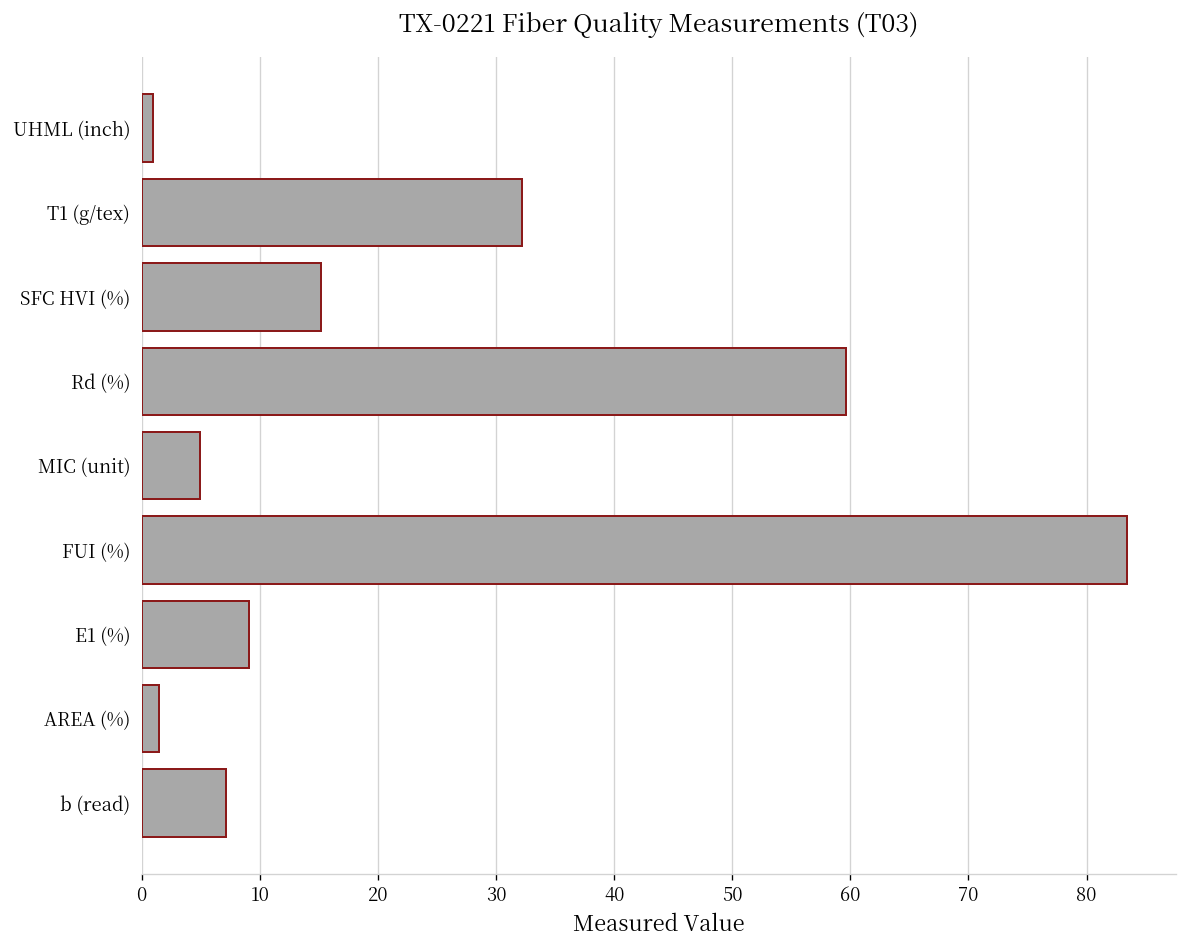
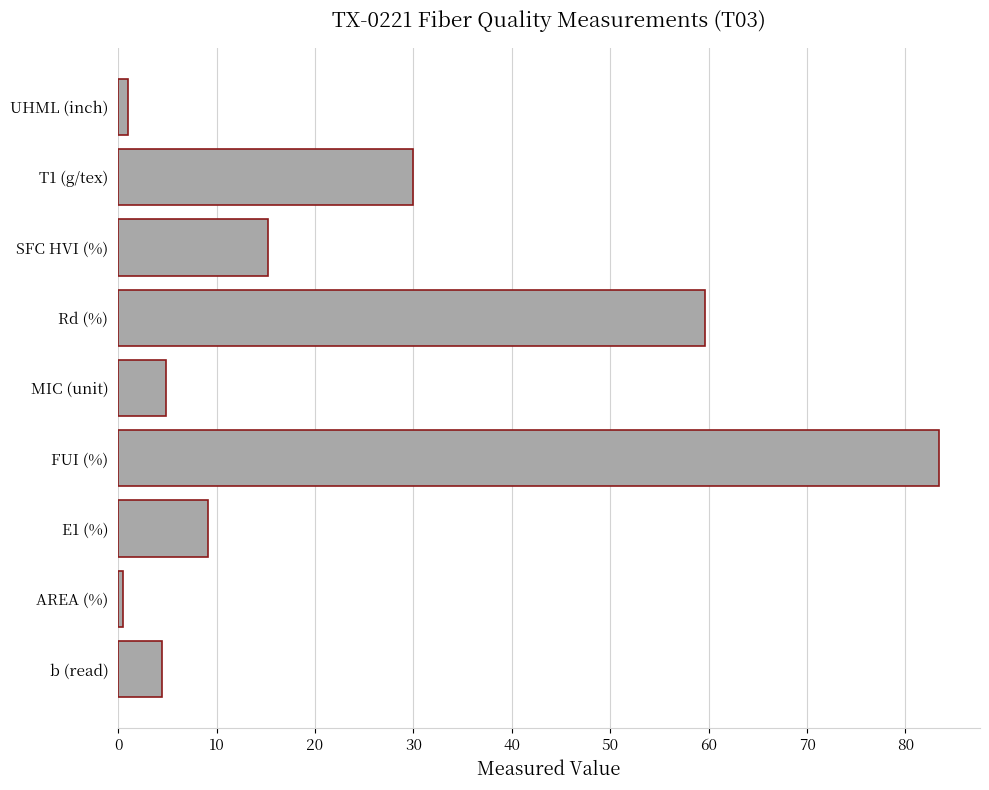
T1 (g/tex): 32 -> 30
AREA (%): 2 -> 1
b (read): 7 -> 5
